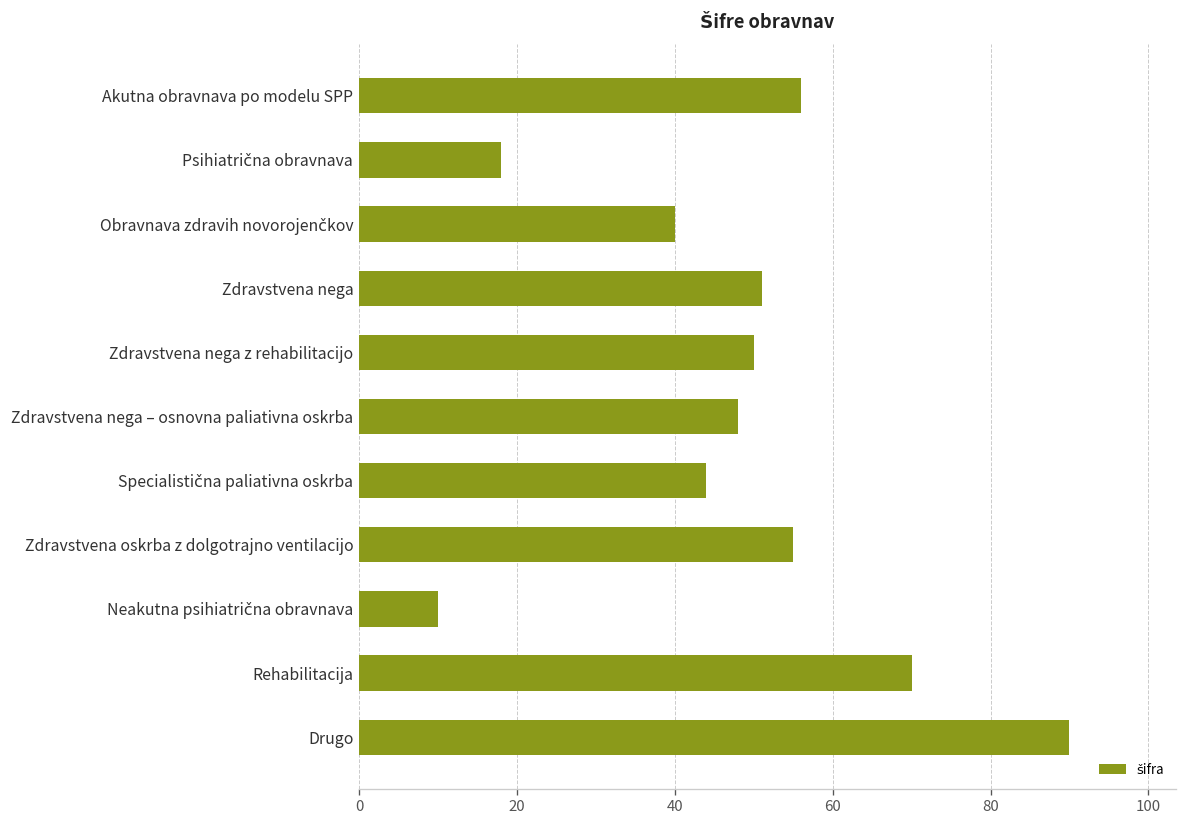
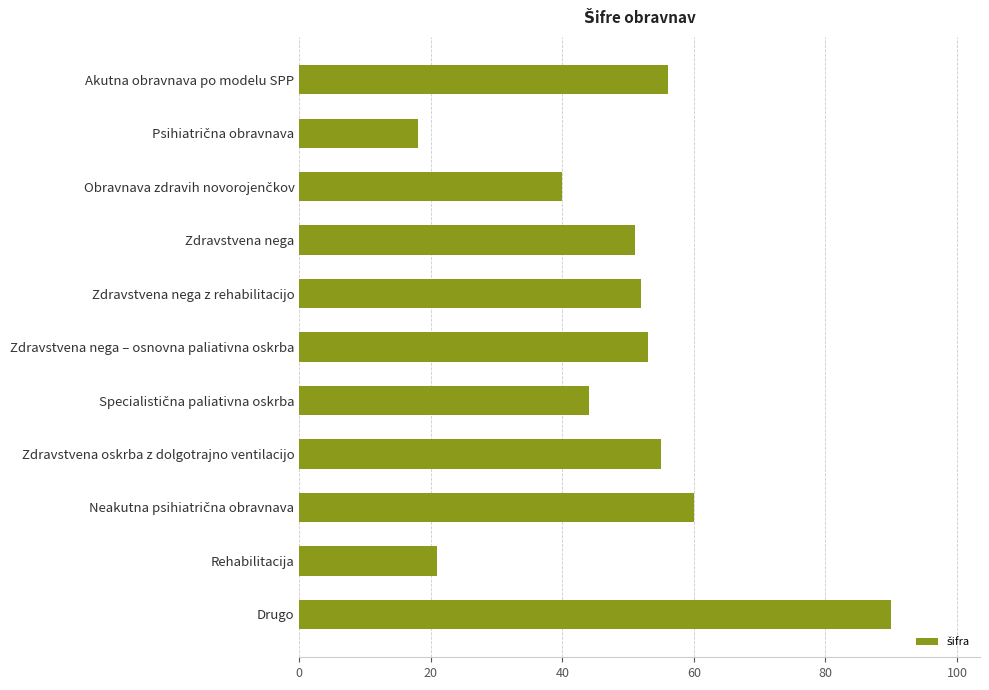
Zdravstvena nega z rehabilitacijo: 50 -> 52
Zdravstvena nega – osnovna paliativna oskrba: 48 -> 53
Neakutna psihiatrična obravnava: 10 -> 60
Rehabilitacija: 70 -> 21
